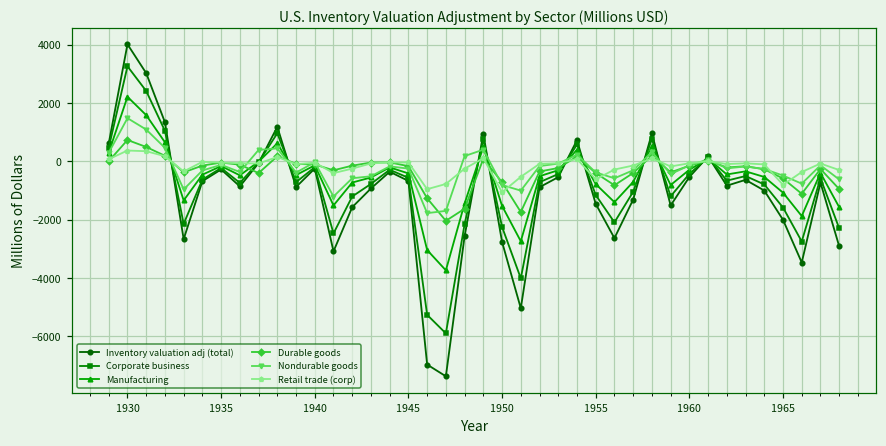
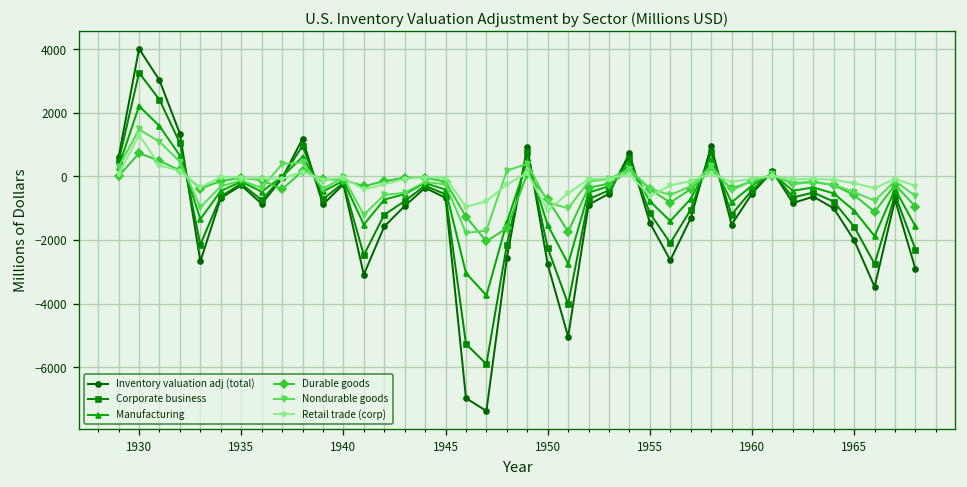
Retail trade (corp), 1930: 400 -> 1300
Retail trade (corp), 1965: -800 -> -200
